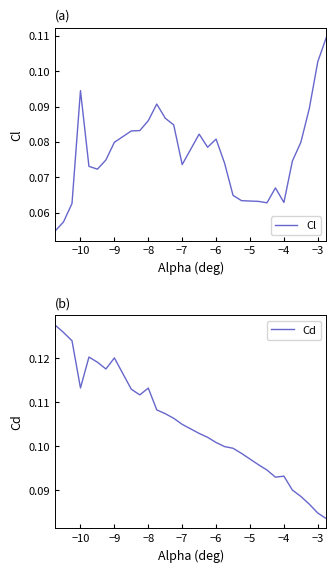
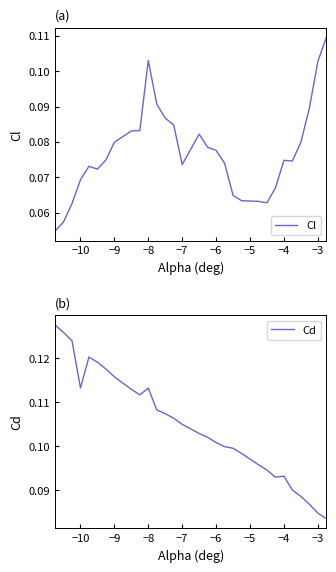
(a), −10: 0.095 -> 0.069
(a), −8: 0.086 -> 0.103
(a), −6: 0.081 -> 0.078
(a), −4: 0.063 -> 0.075
(b), −9: 0.120 -> 0.116
